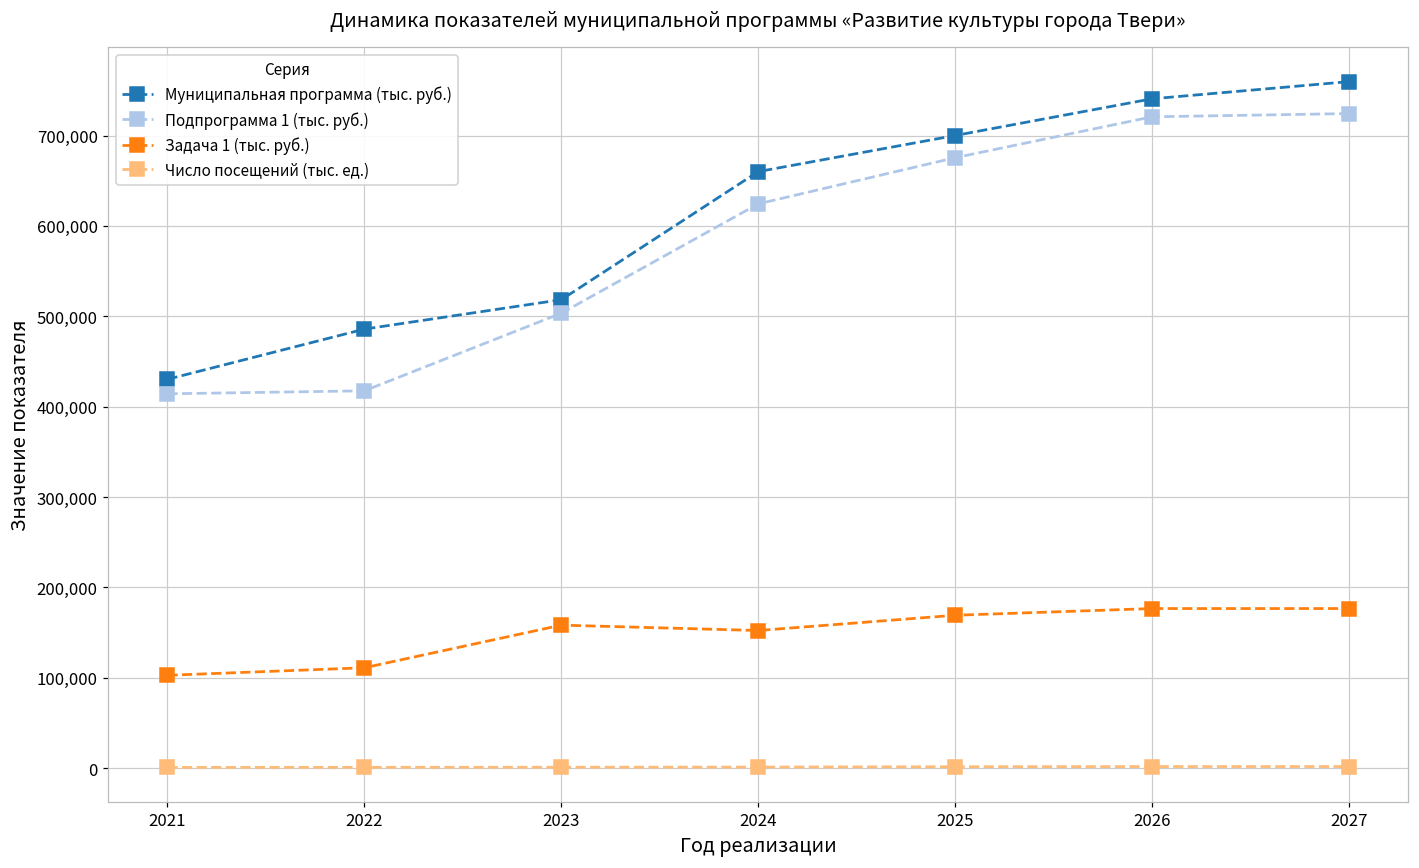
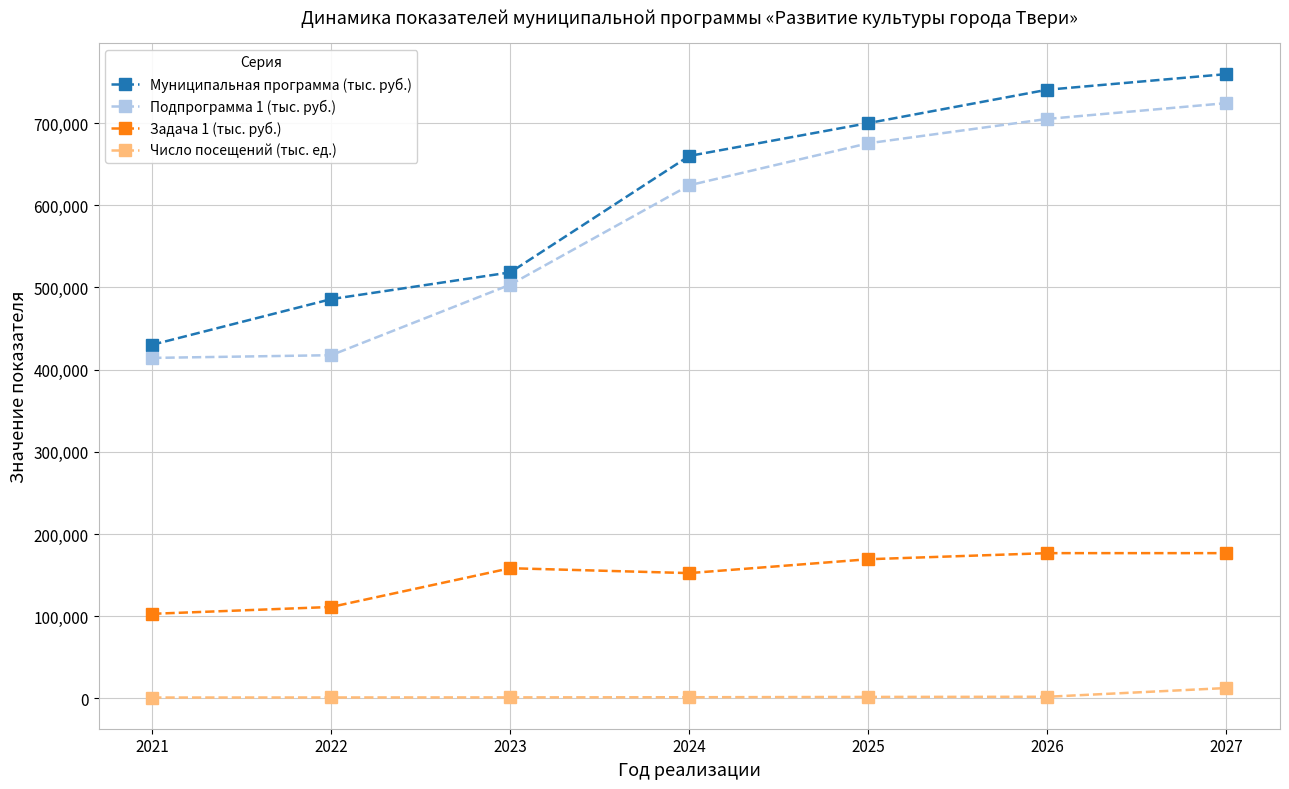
Подпрограмма 1 (тыс. руб.), 2026: 720,000 -> 710,000
Число посещений (тыс. ед.), 2027: 0 -> 10,000
